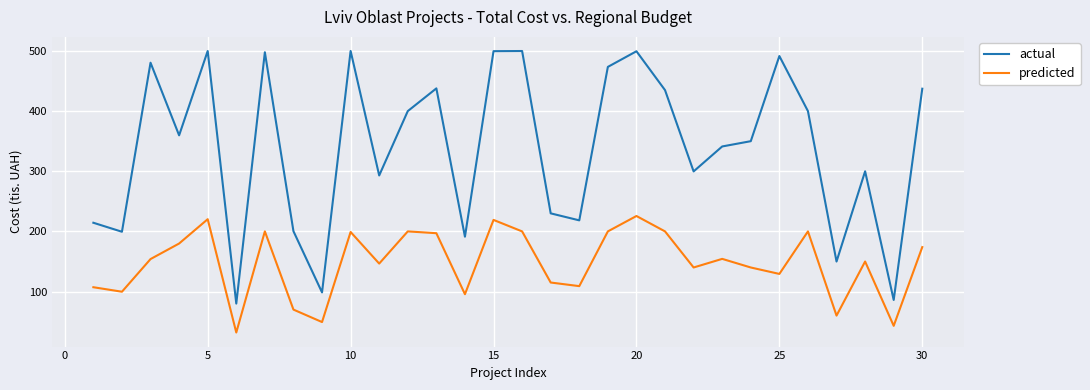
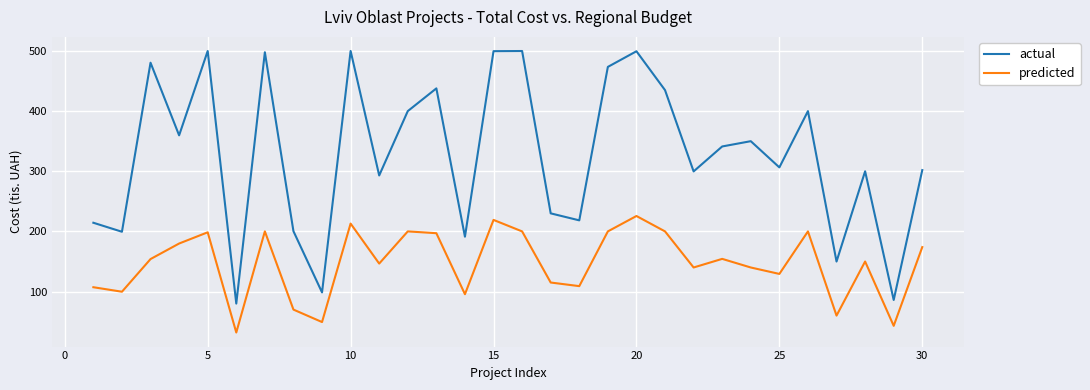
predicted, 5: 220 -> 200
predicted, 10: 200 -> 210
actual, 25: 490 -> 310
actual, 30: 440 -> 300
